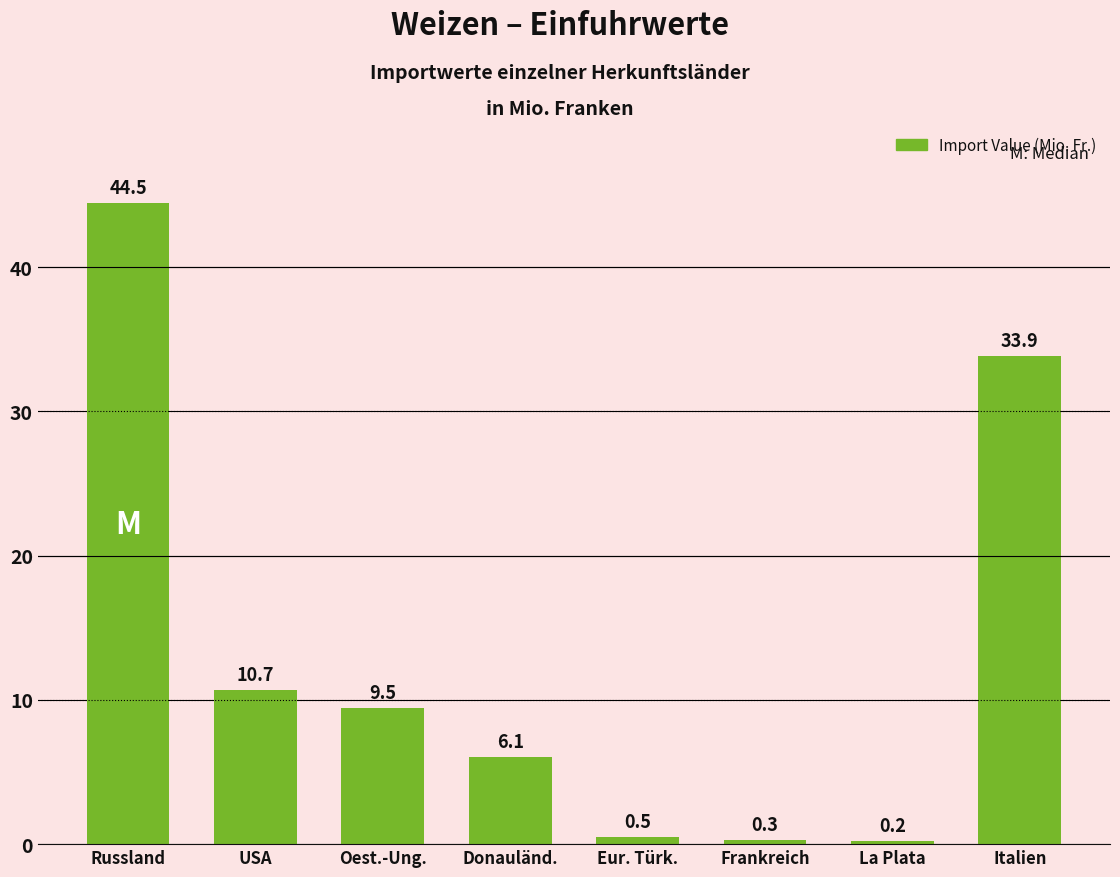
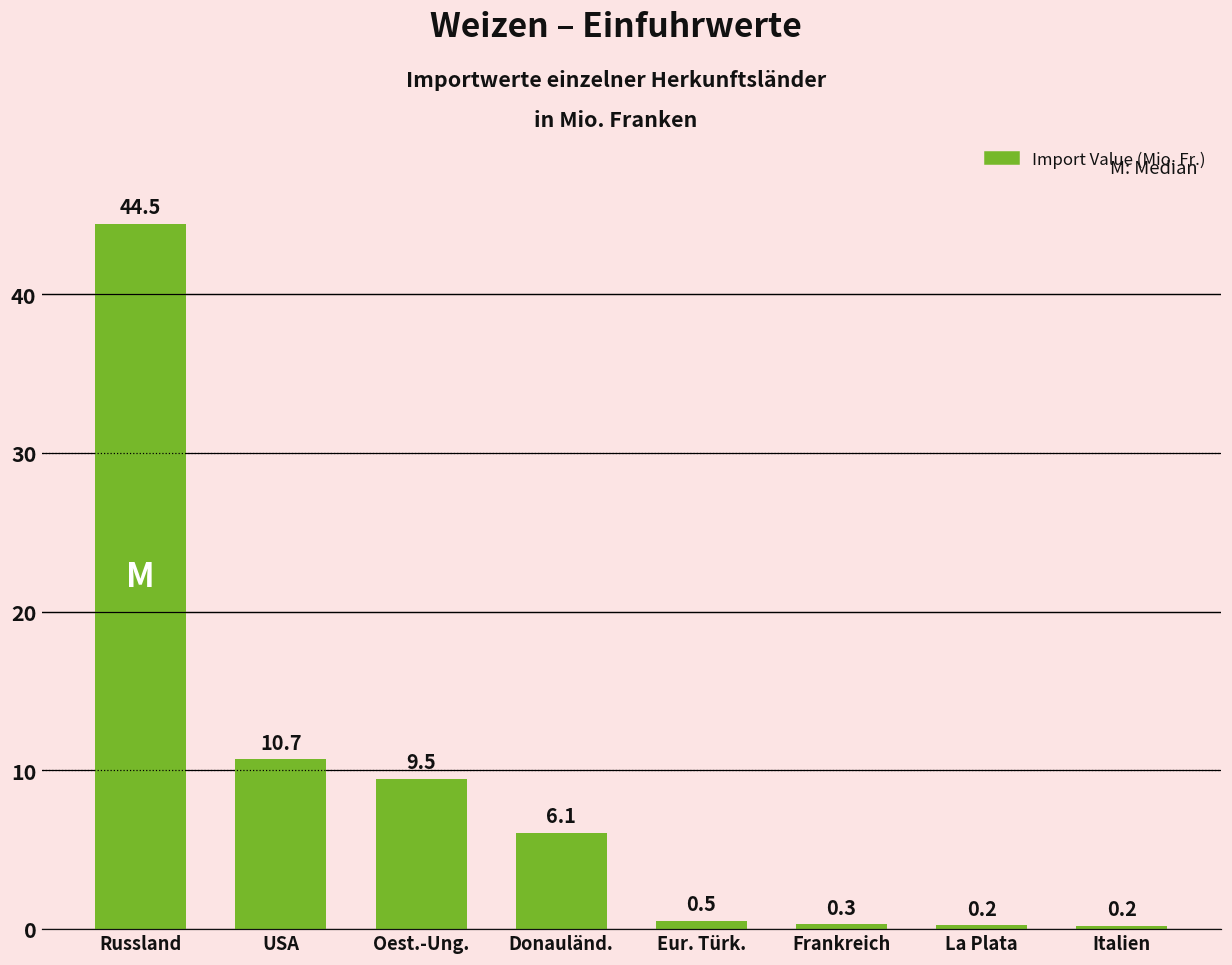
Italien: 33.9 -> 0.2
